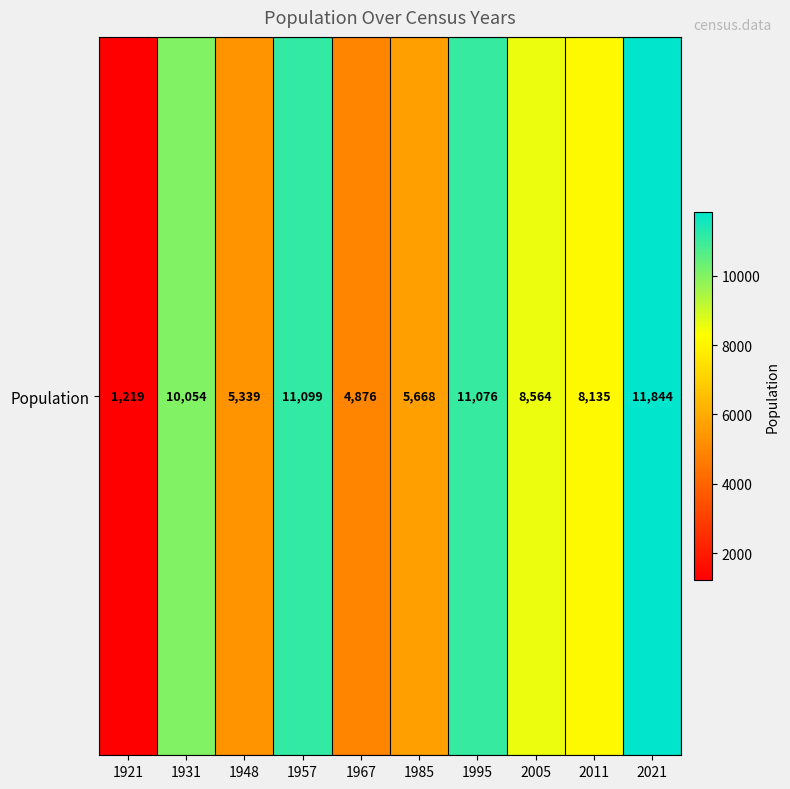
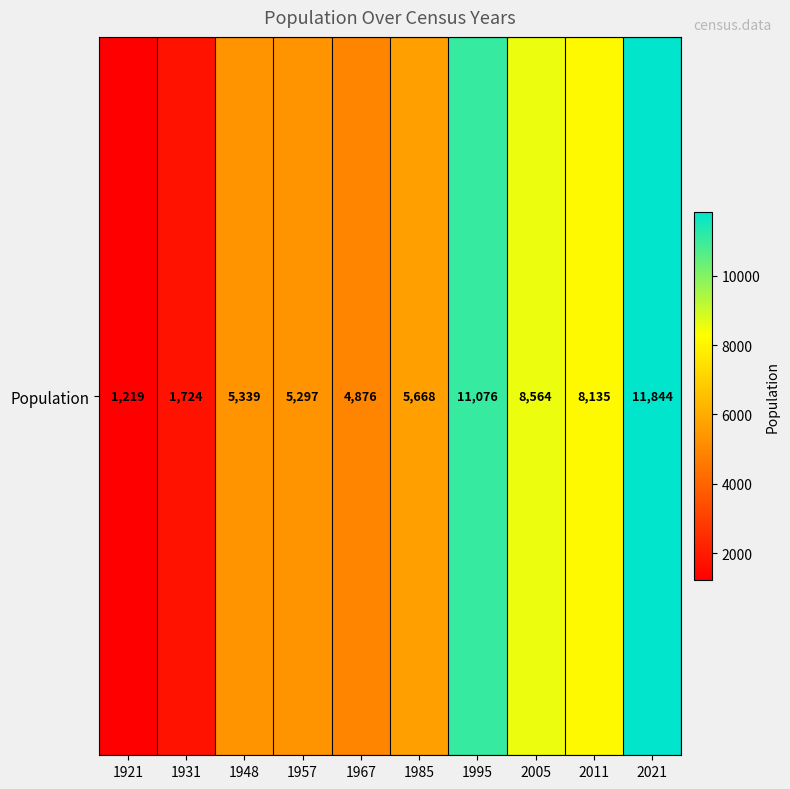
Population, 1931: 10,054 -> 1,724
Population, 1957: 11,099 -> 5,297
